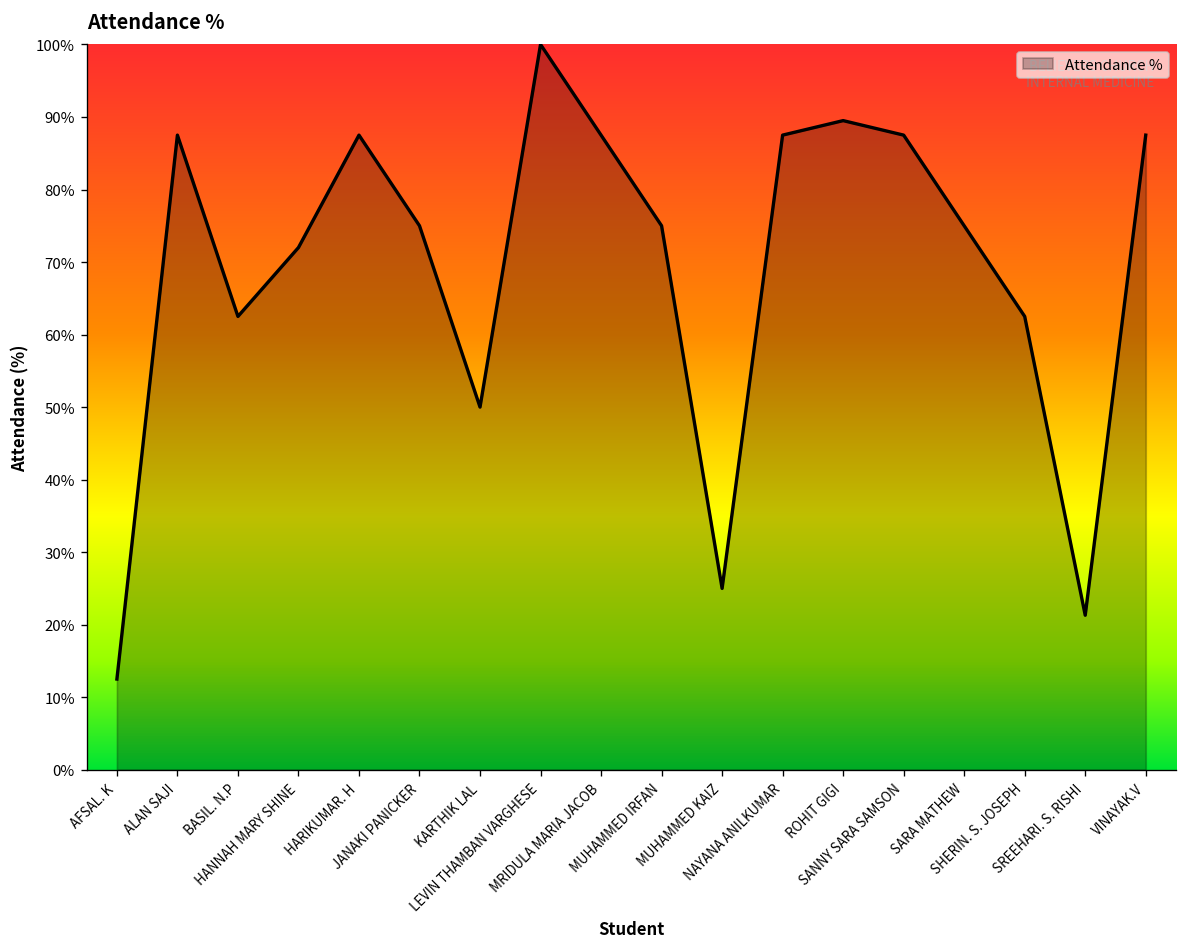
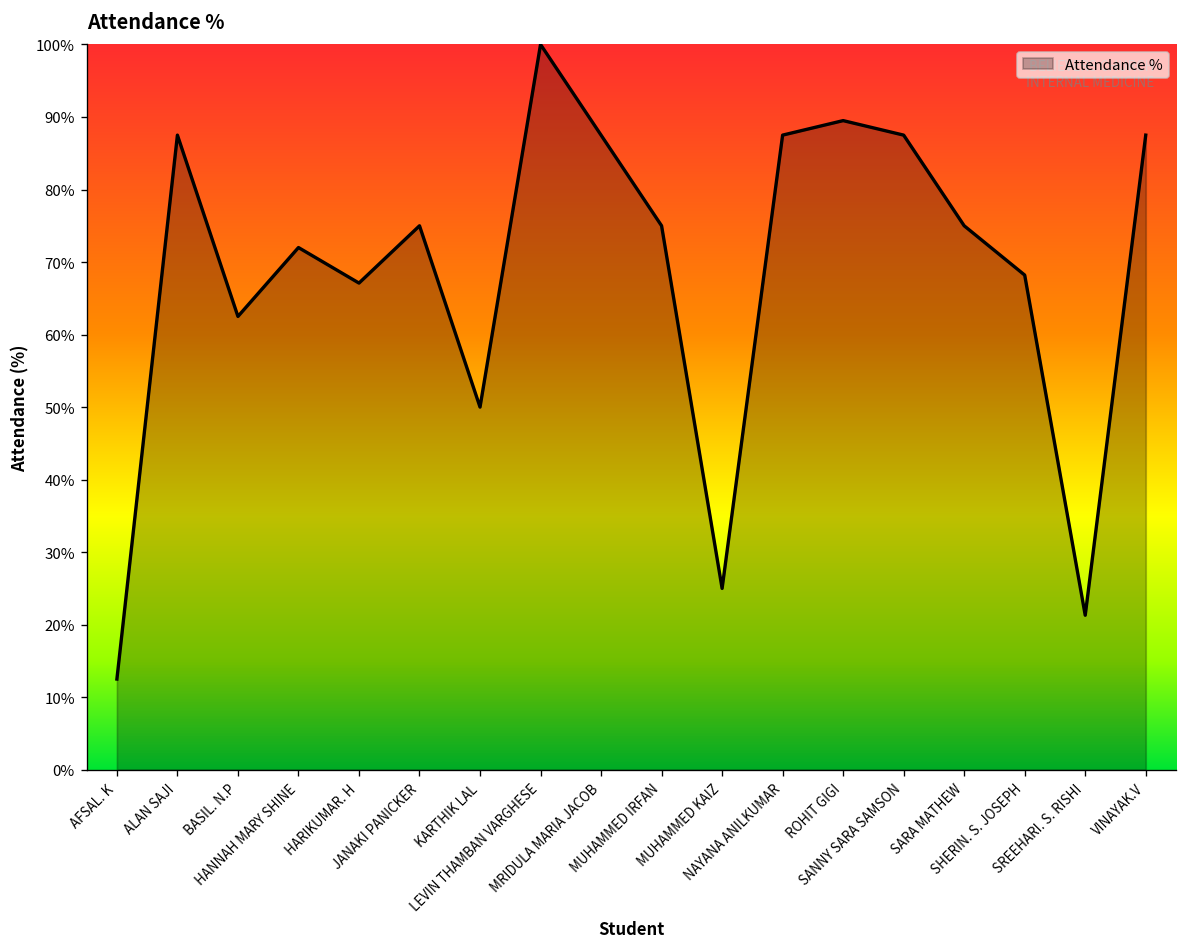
HARIKUMAR. H: 88% -> 67%
SHERIN. S. JOSEPH: 63% -> 68%
